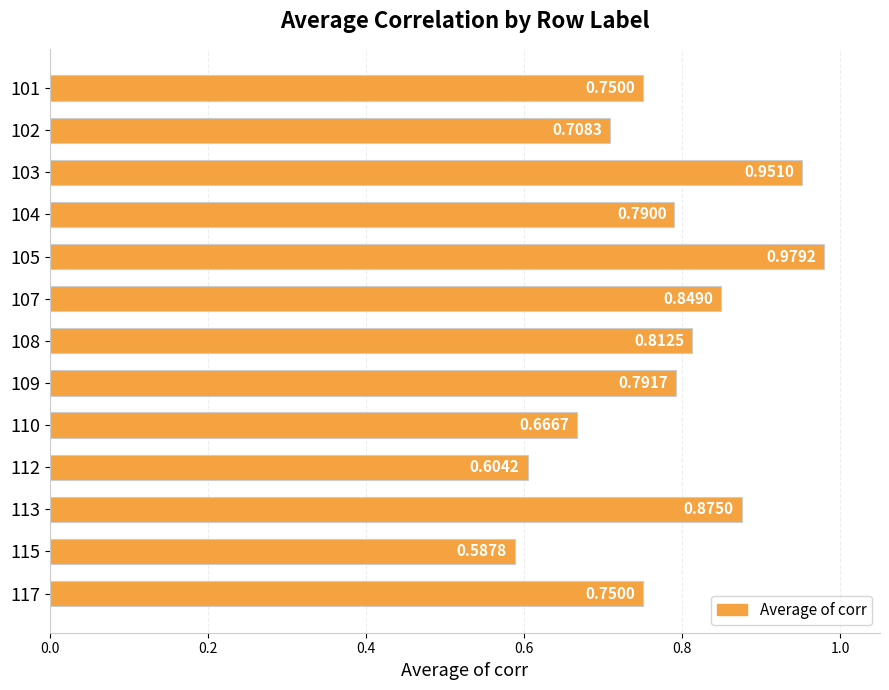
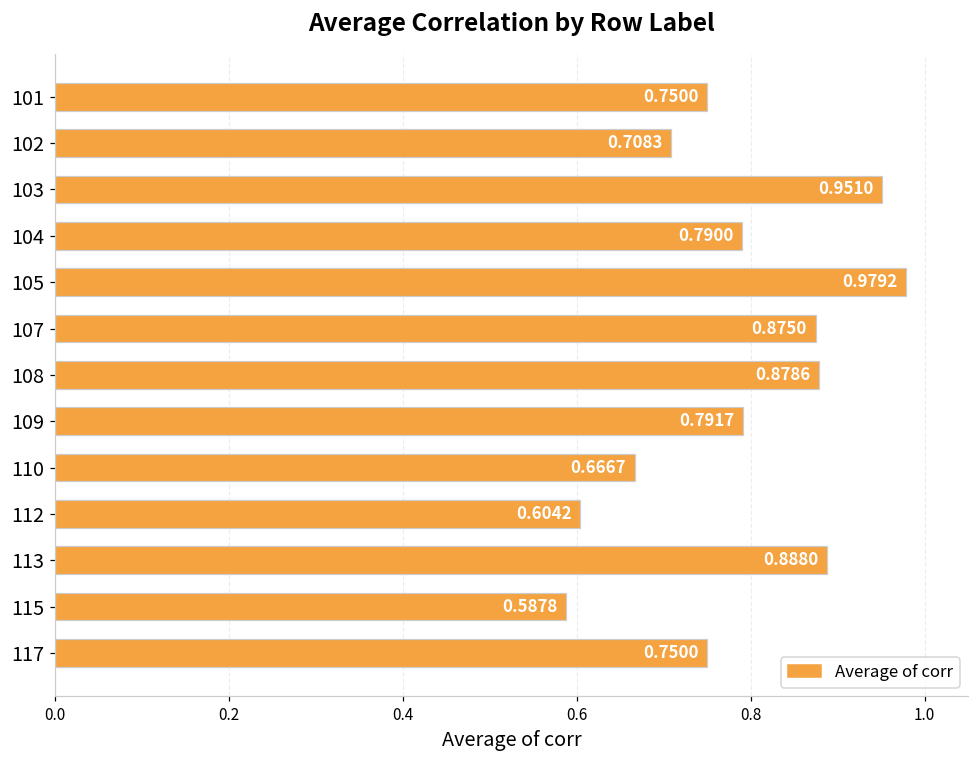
107: 0.8490 -> 0.8750
108: 0.8125 -> 0.8786
113: 0.8750 -> 0.8880
